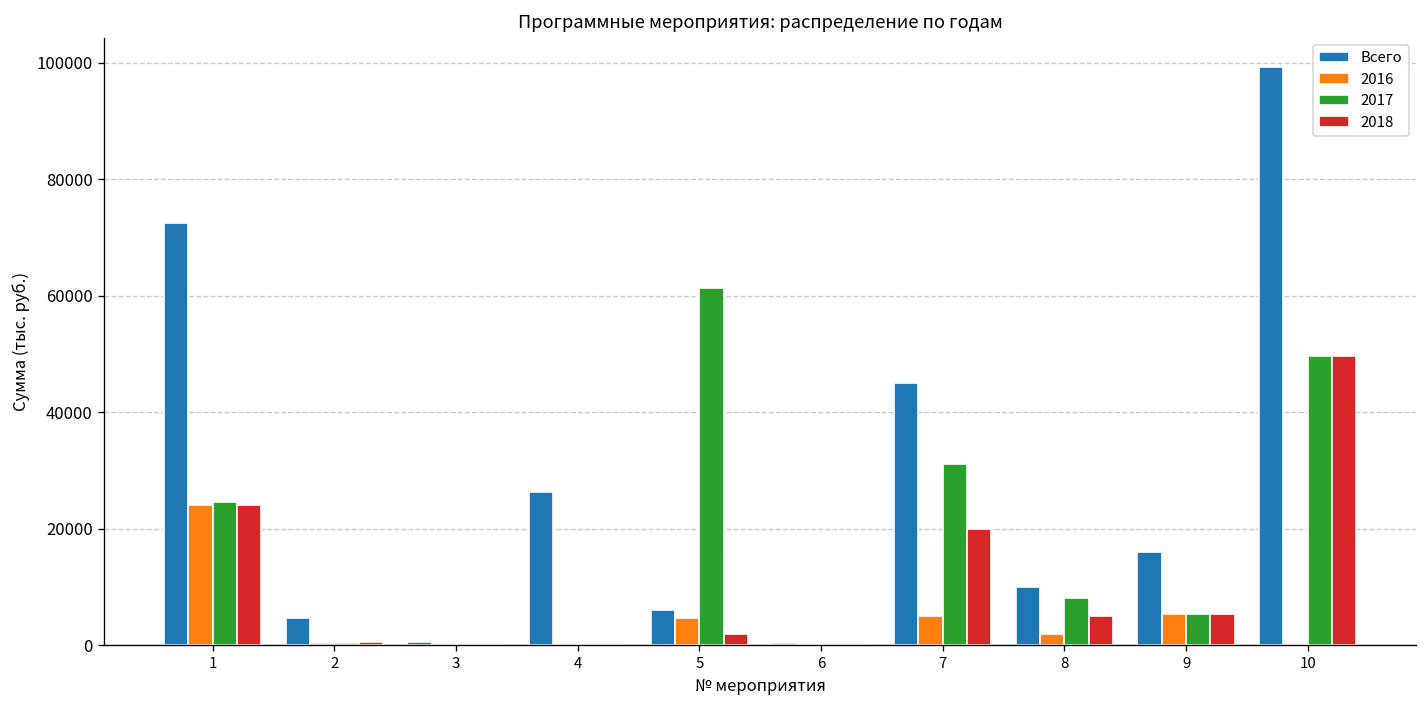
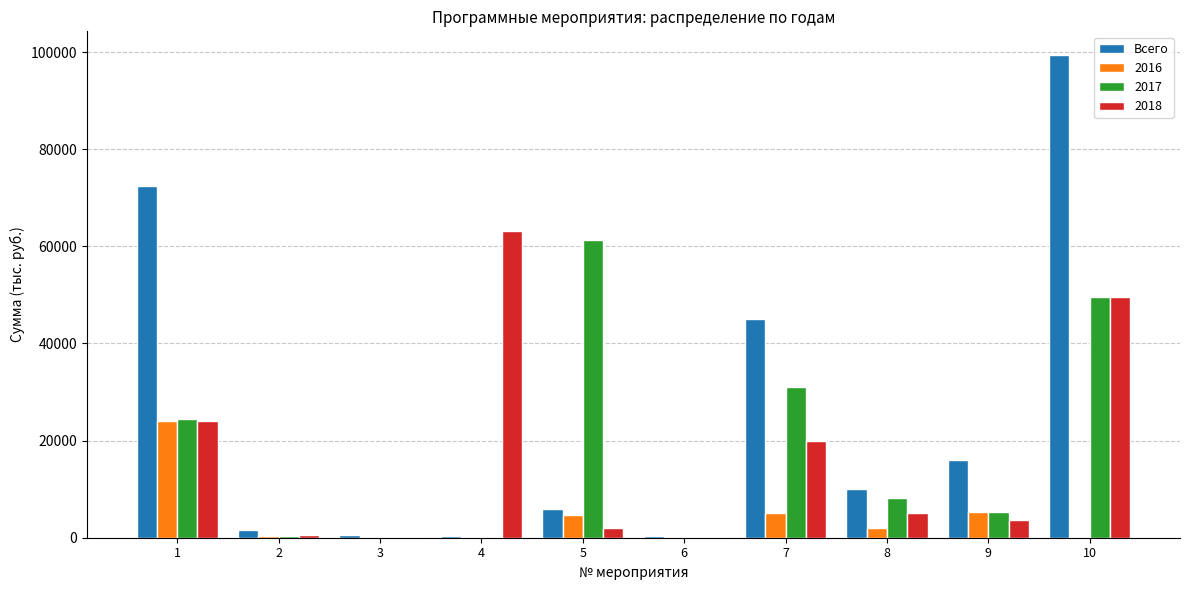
Всего, 2: 5000 -> 2000
Всего, 4: 26000 -> 0
2018, 4: 0 -> 63000
2018, 9: 5000 -> 4000
